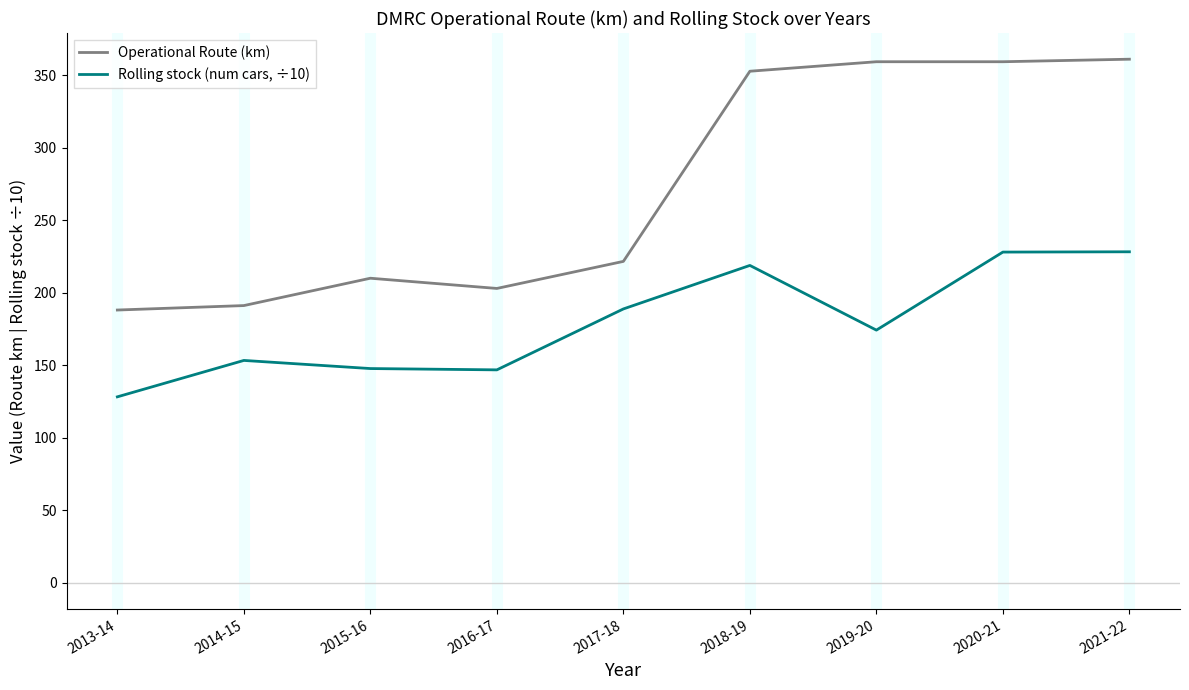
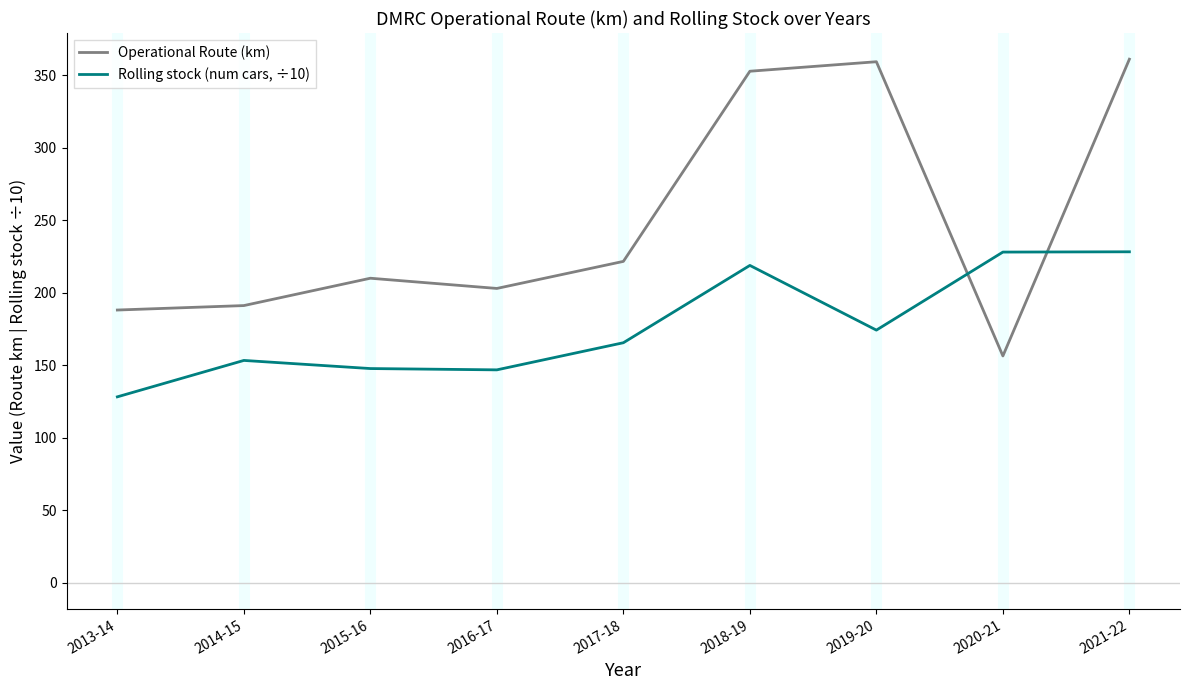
Rolling stock (num cars, ÷10), 2017-18: 189 -> 166
Operational Route (km), 2020-21: 359 -> 156
